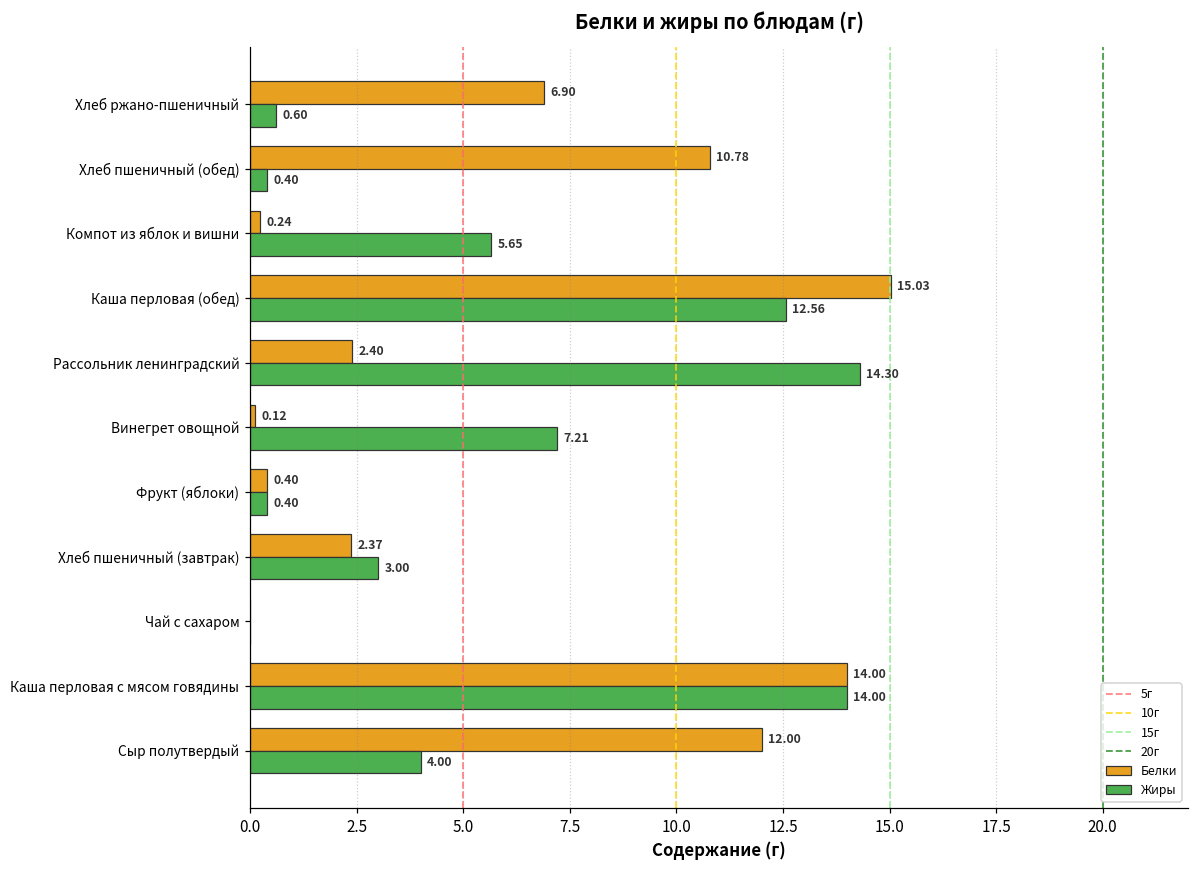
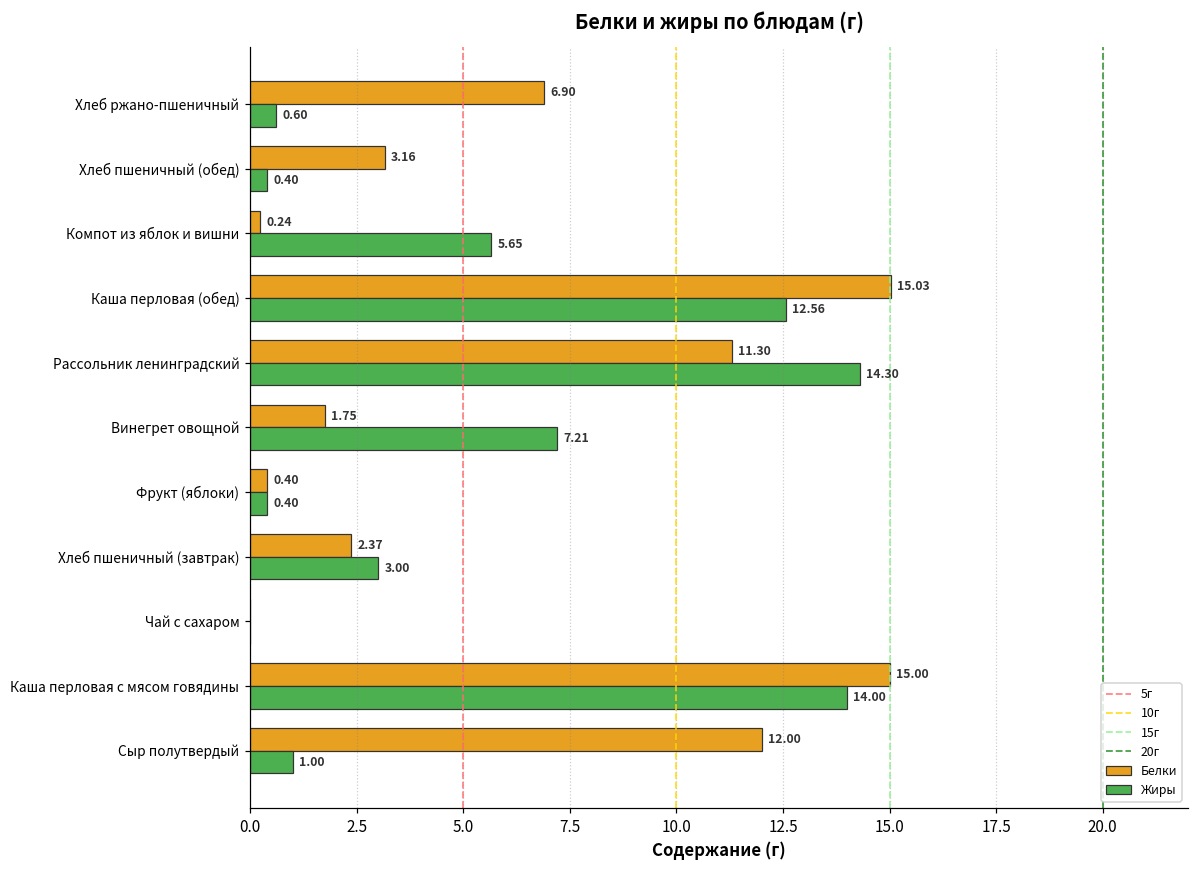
Белки, Хлеб пшеничный (обед): 10.78 -> 3.16
Белки, Рассольник ленинградский: 2.40 -> 11.30
Белки, Винегрет овощной: 0.12 -> 1.75
Белки, Каша перловая с мясом говядины: 14.00 -> 15.00
Жиры, Сыр полутвердый: 4.00 -> 1.00
